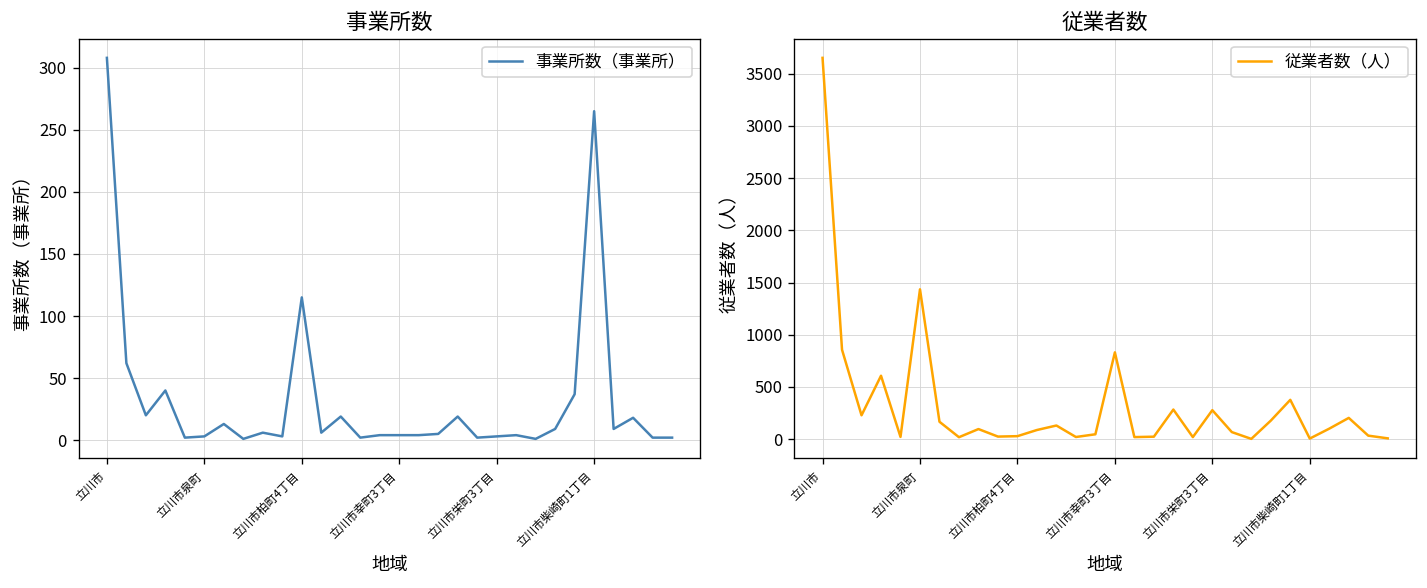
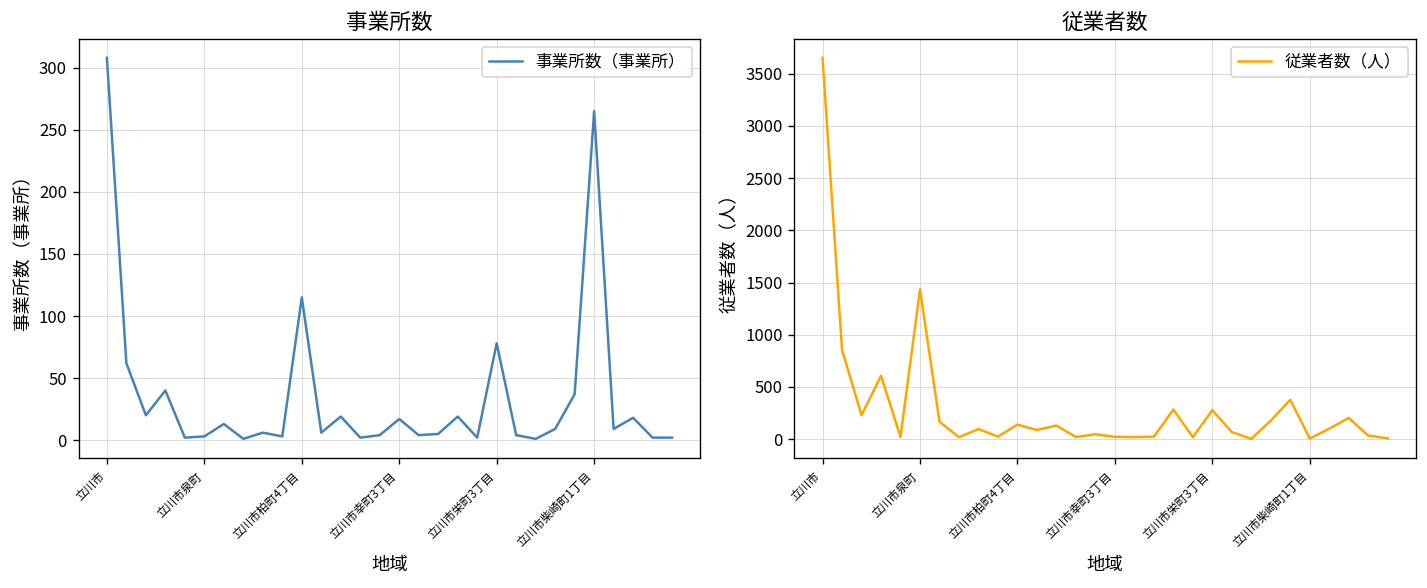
事業所数, 立川市幸町3丁目: 4 -> 17
事業所数, 立川市栄町3丁目: 3 -> 78
従業者数, 立川市柏町4丁目: 0 -> 100
従業者数, 立川市幸町3丁目: 800 -> 0
